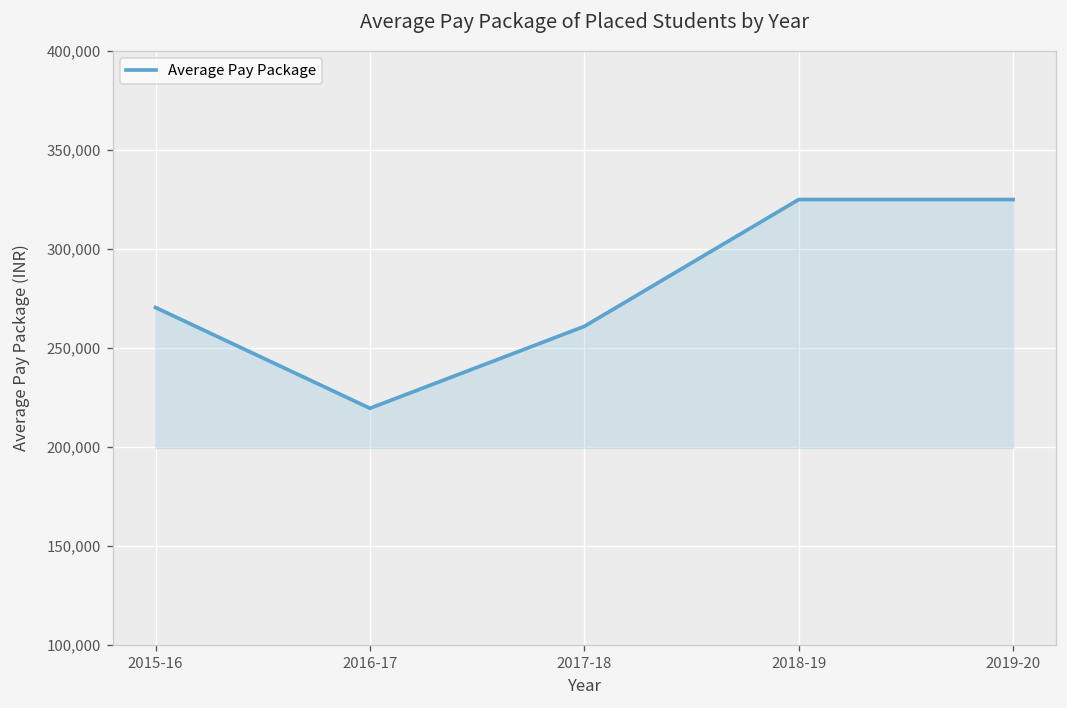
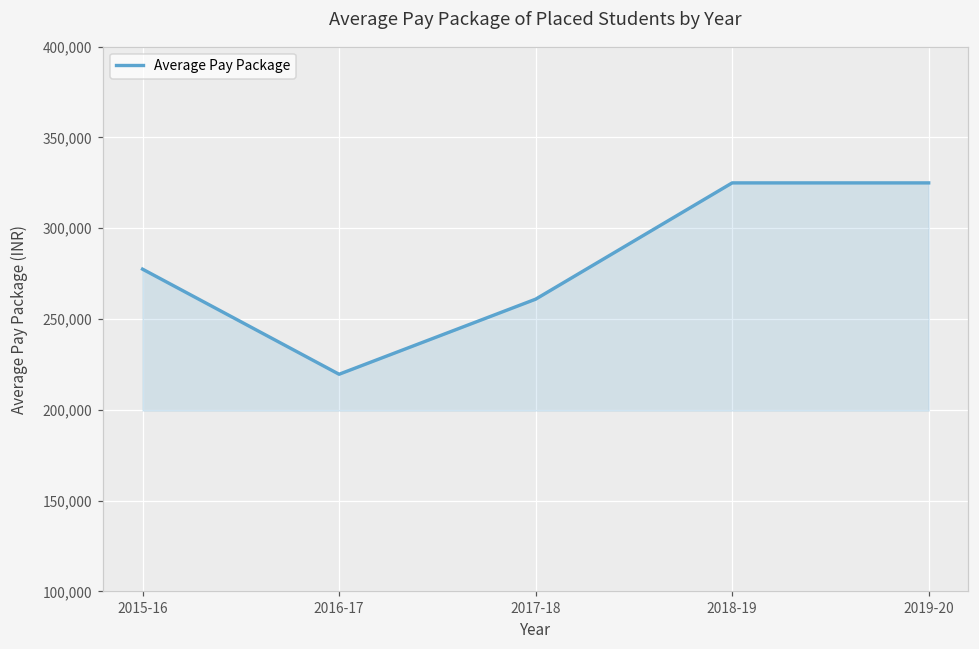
2015-16: 270,000 -> 278,000
